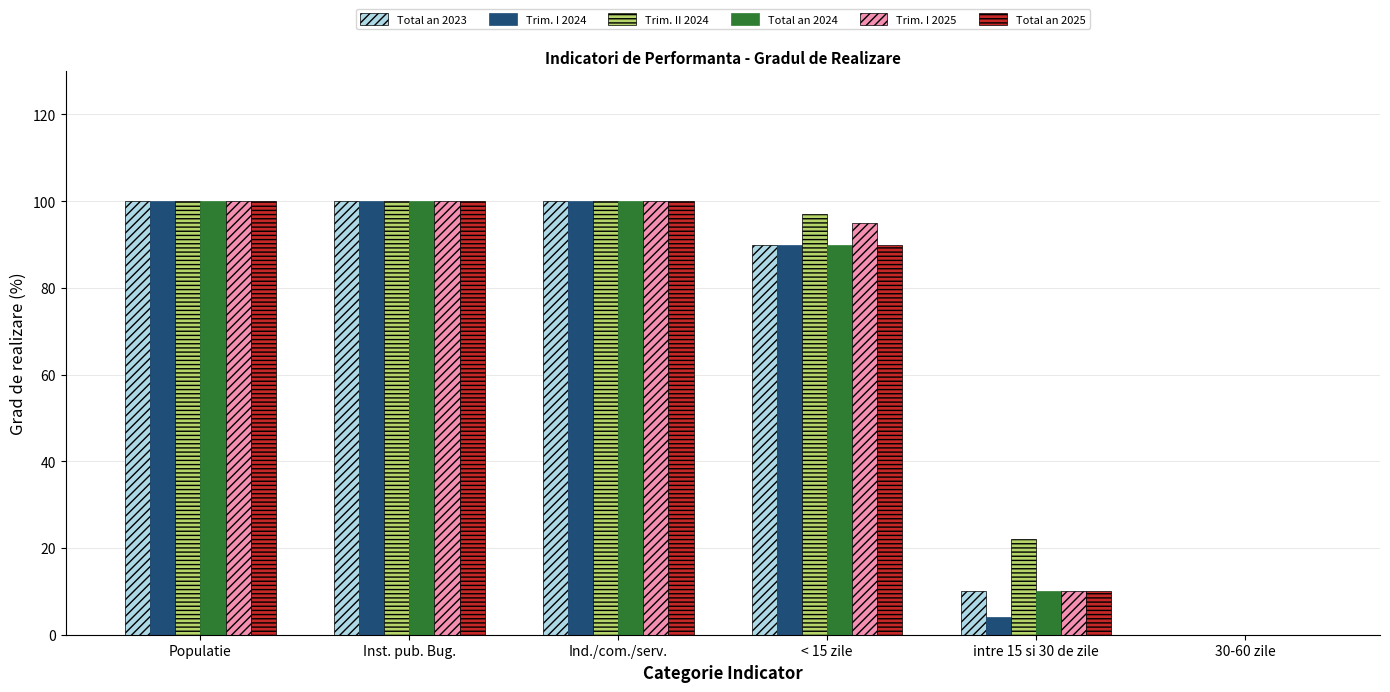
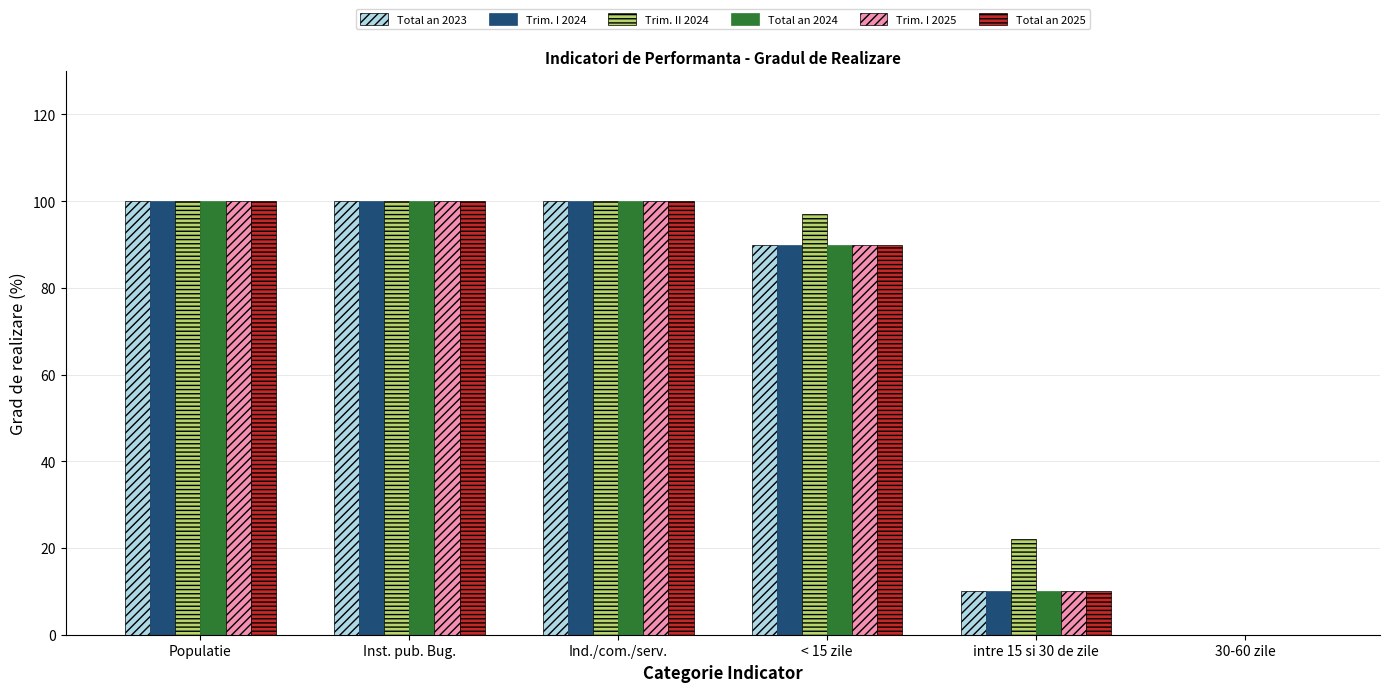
Trim. I 2025, < 15 zile: 95 -> 90
Trim. I 2024, intre 15 si 30 de zile: 4 -> 10
